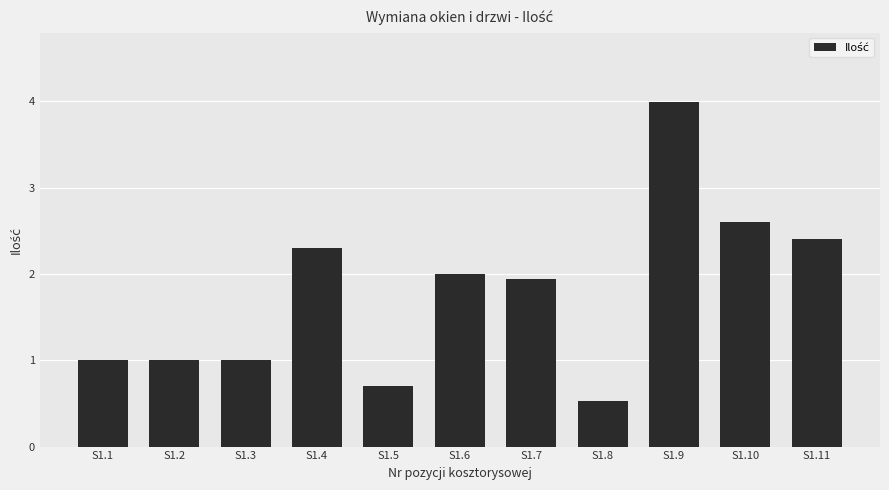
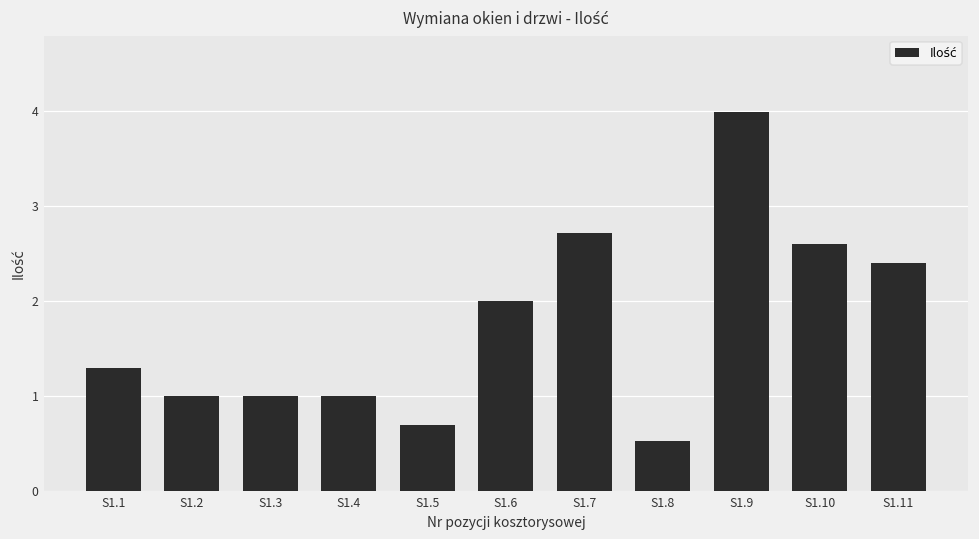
S1.1: 1.0 -> 1.3
S1.4: 2.3 -> 1.0
S1.7: 1.9 -> 2.7
